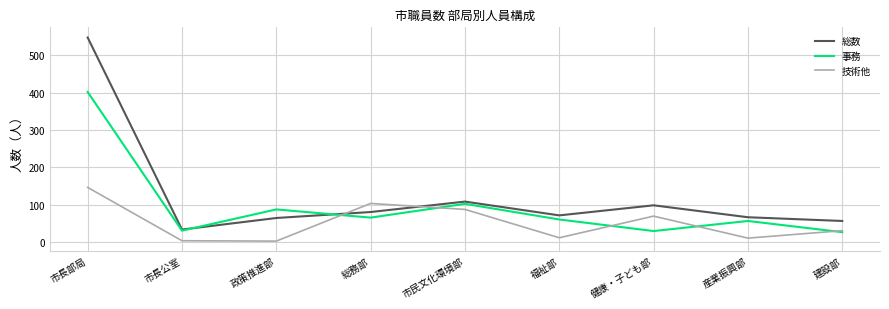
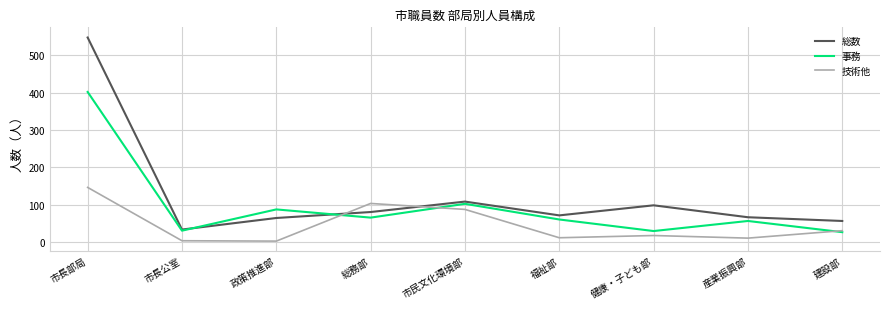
技術他, 健康・子ども部: 70 -> 20
